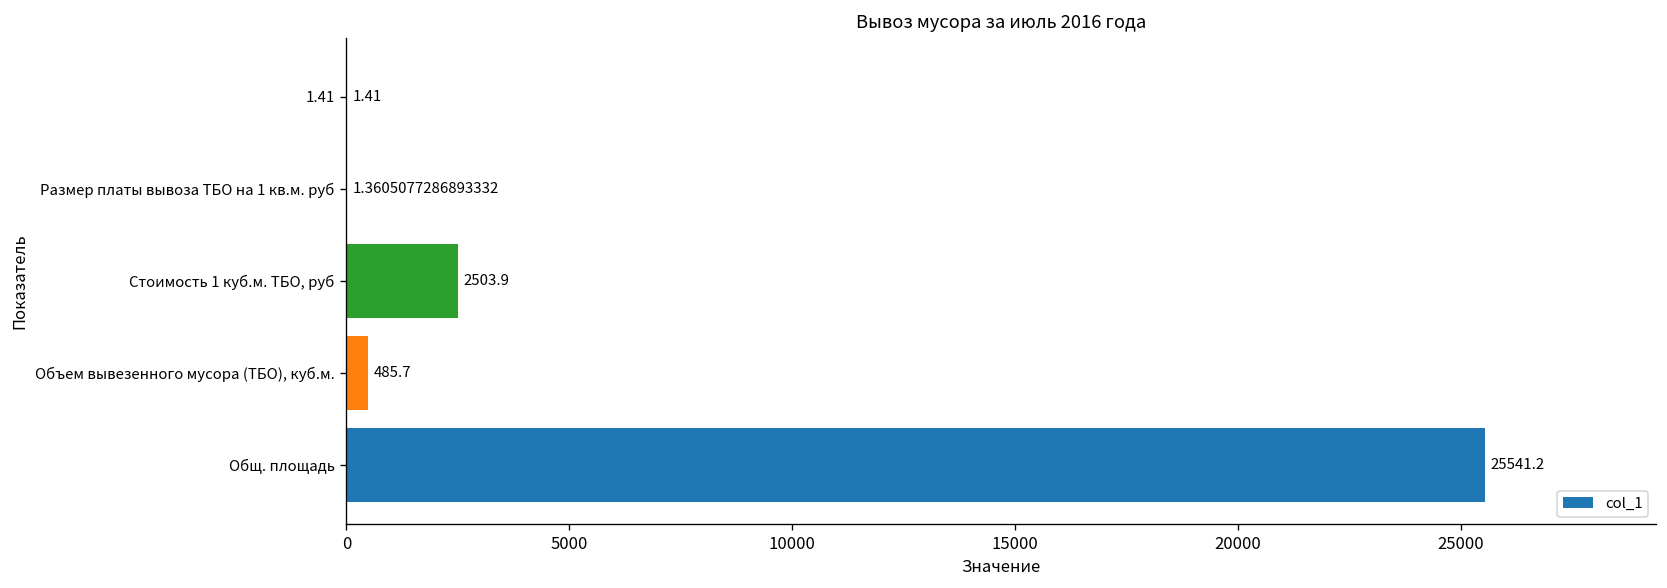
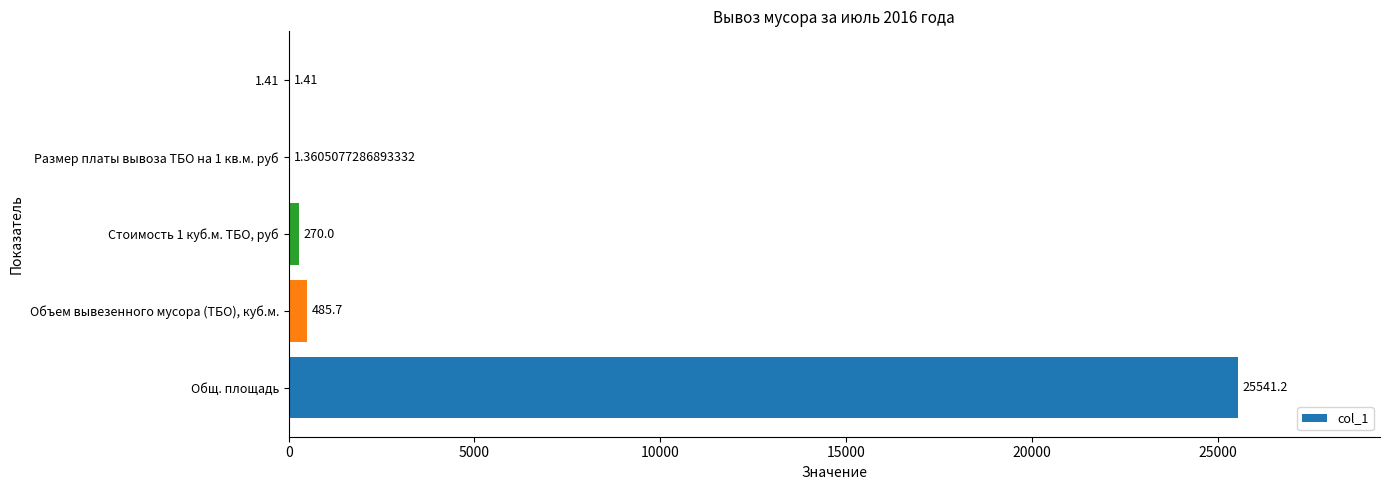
Стоимость 1 куб.м. ТБО, руб: 2503.9 -> 270.0
